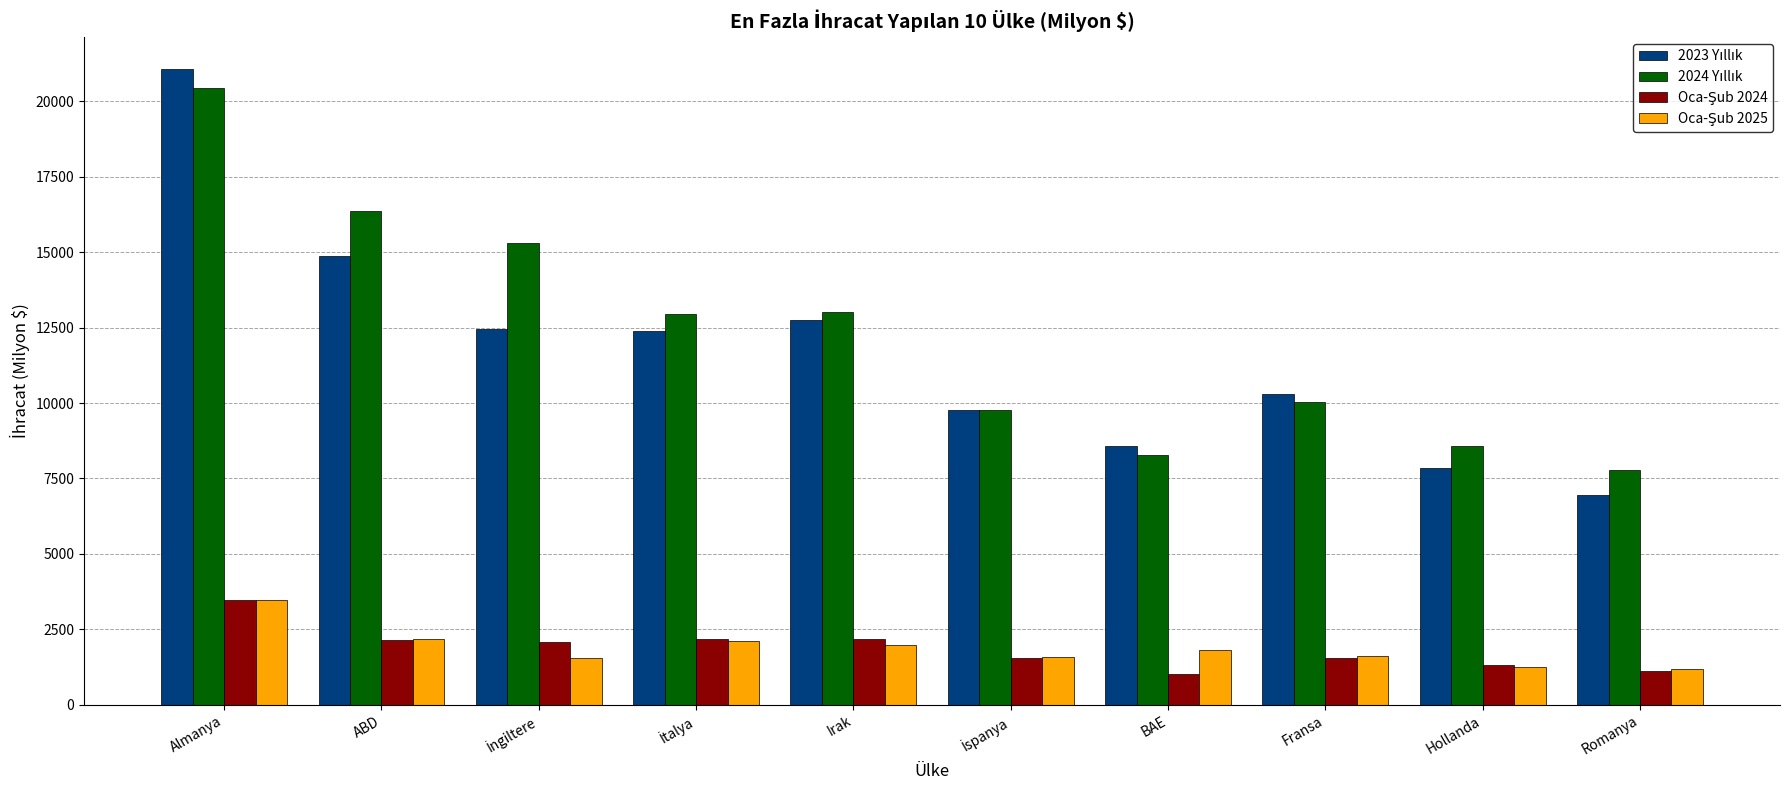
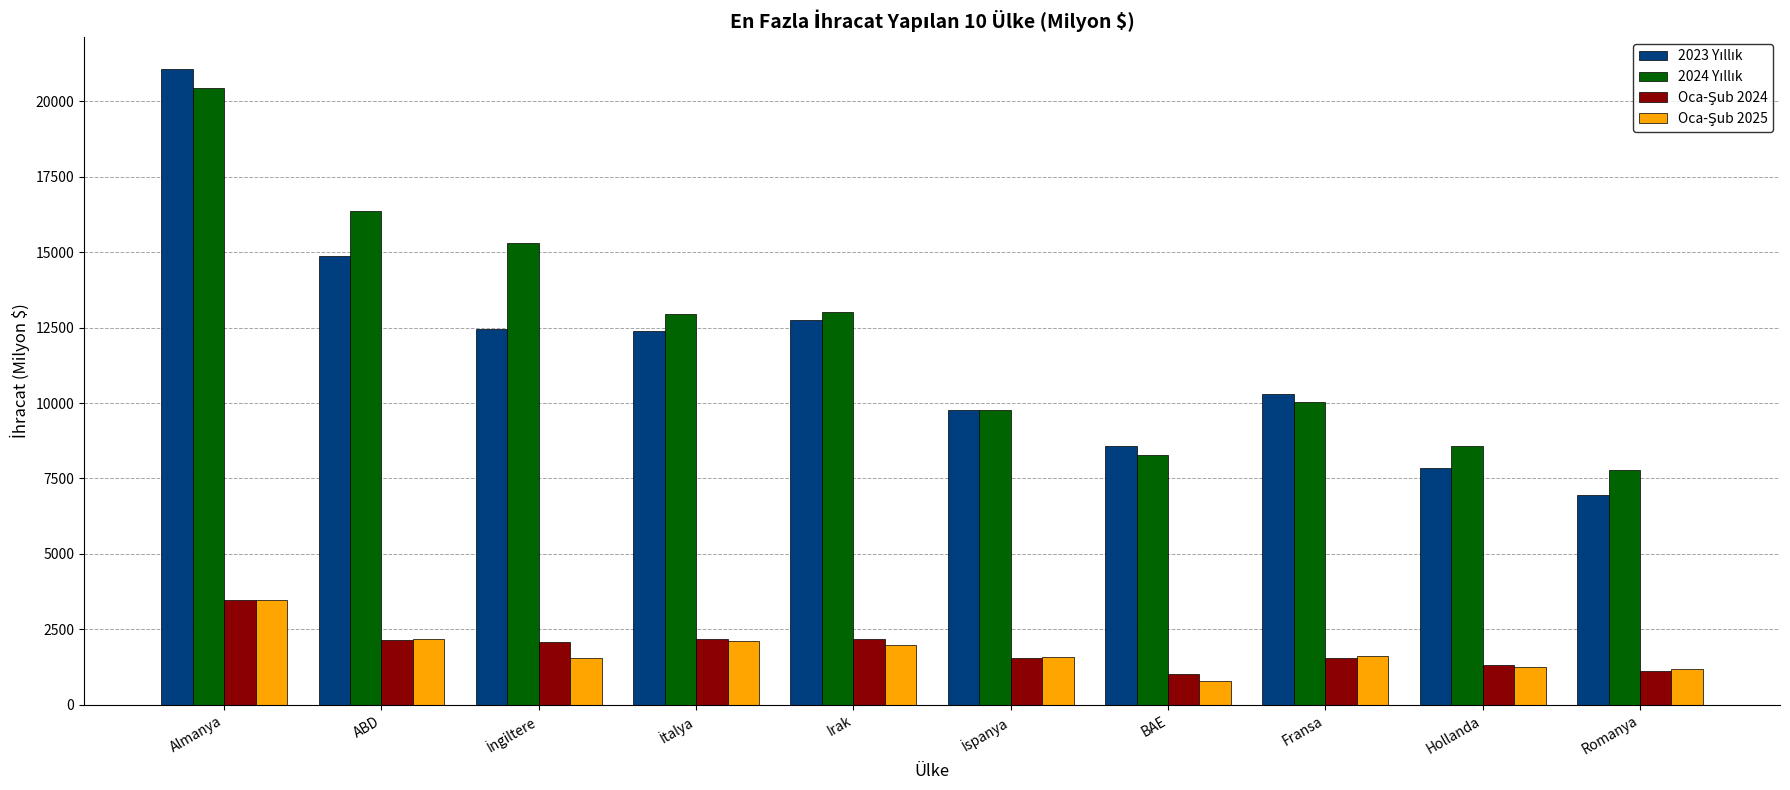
Oca-Şub 2025, BAE: 1800 -> 800
